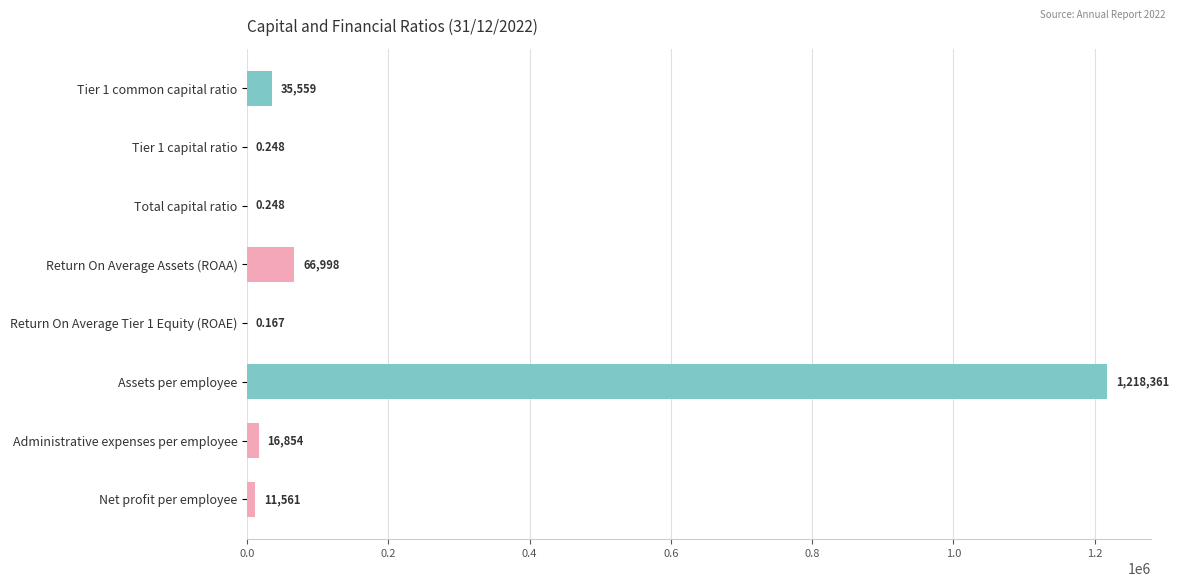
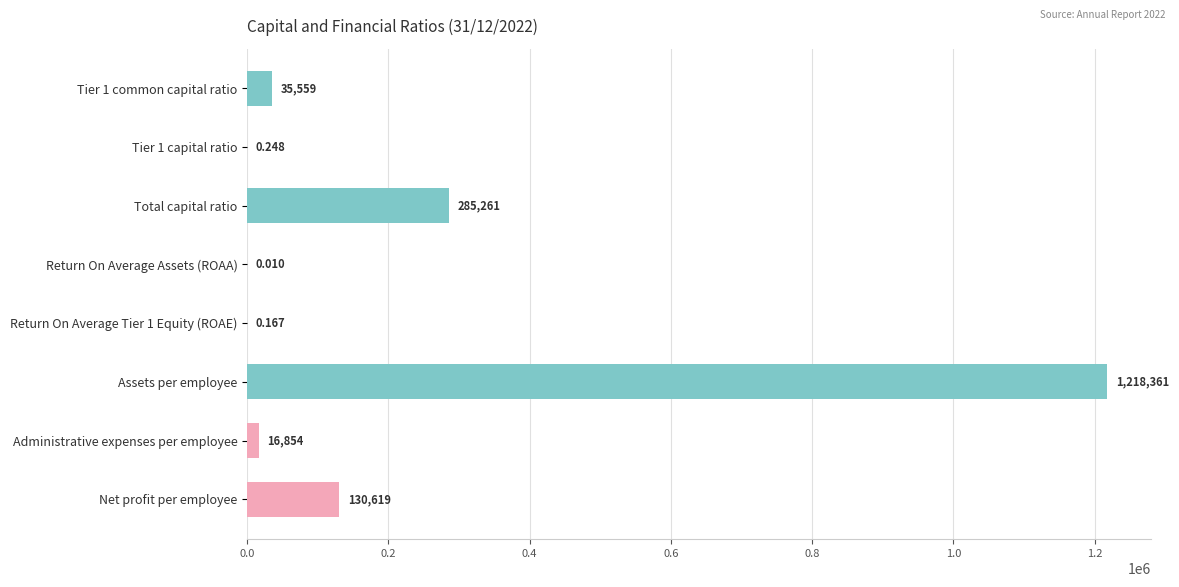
Total capital ratio: 0.248 -> 285,261
Return On Average Assets (ROAA): 66,998 -> 0.010
Net profit per employee: 11,561 -> 130,619
